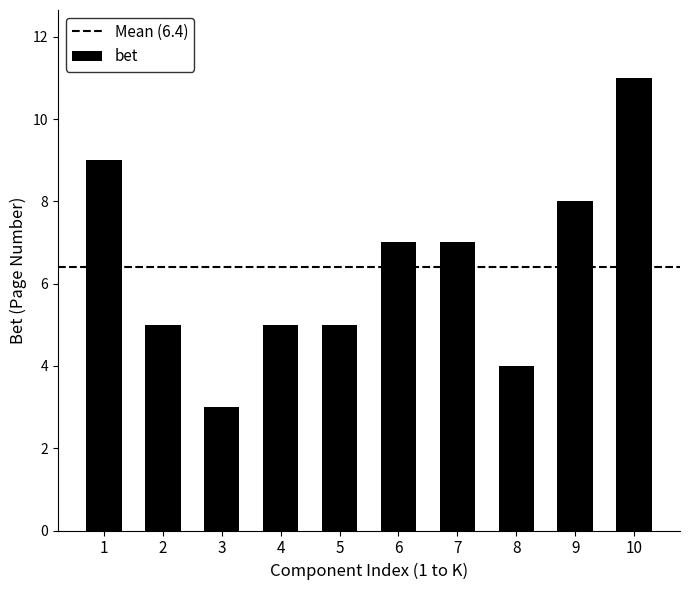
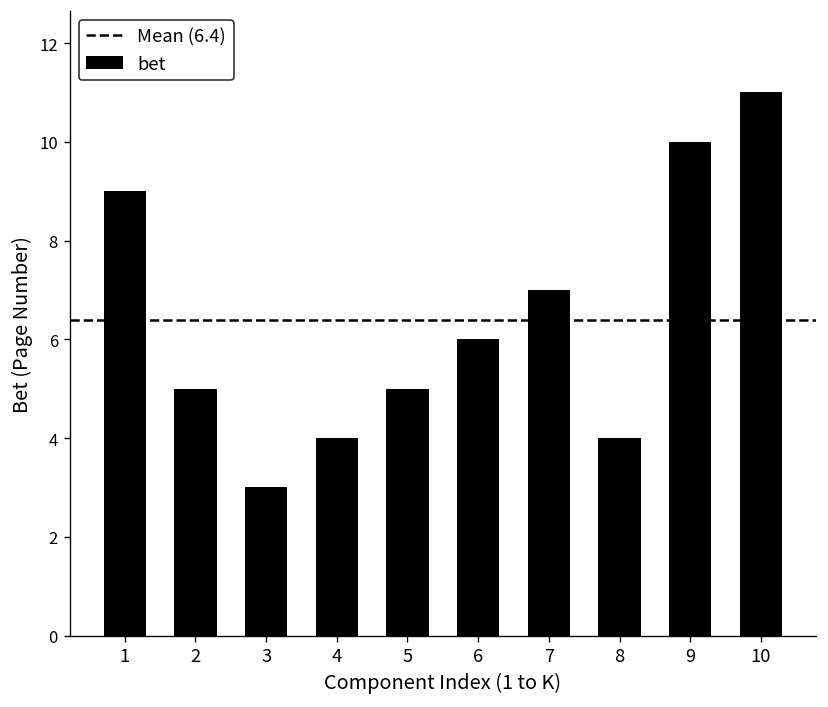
4: 5 -> 4
6: 7 -> 6
9: 8 -> 10
